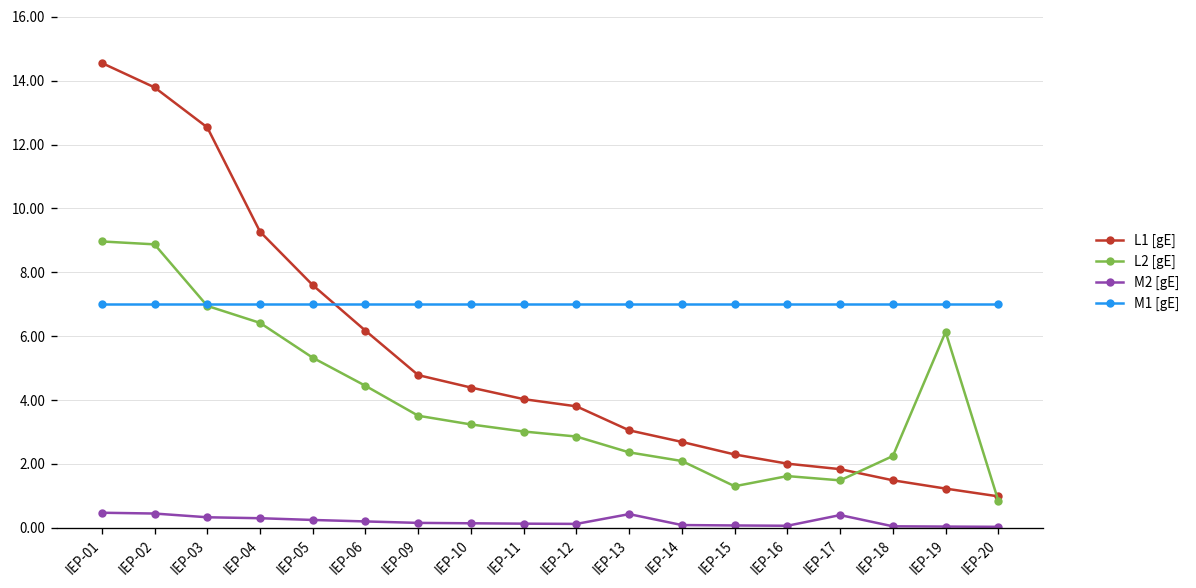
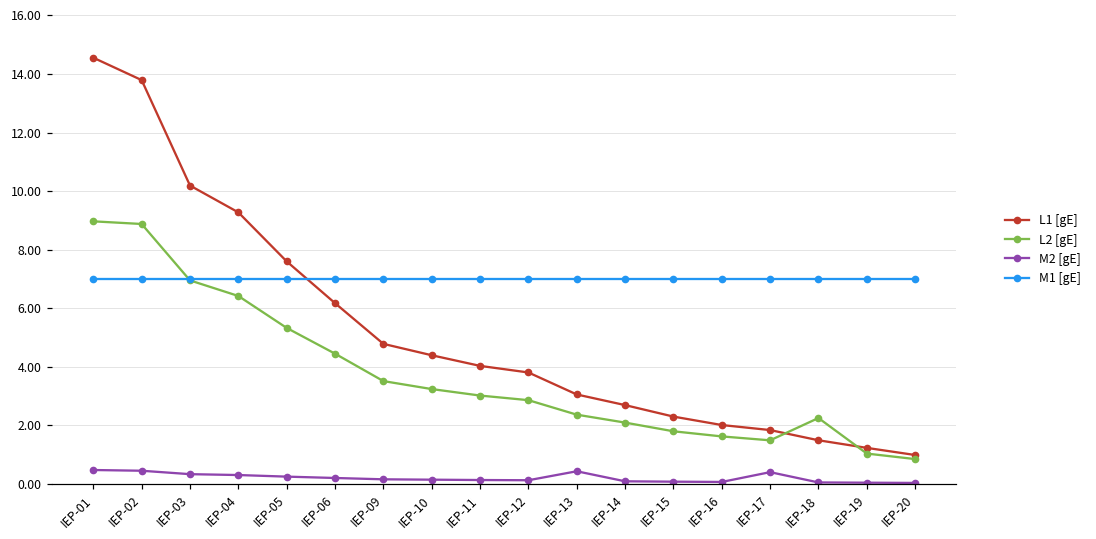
L1 [gE], IEP-03: 12.5 -> 10.2
L2 [gE], IEP-15: 1.3 -> 1.8
L2 [gE], IEP-19: 6.1 -> 1.0
